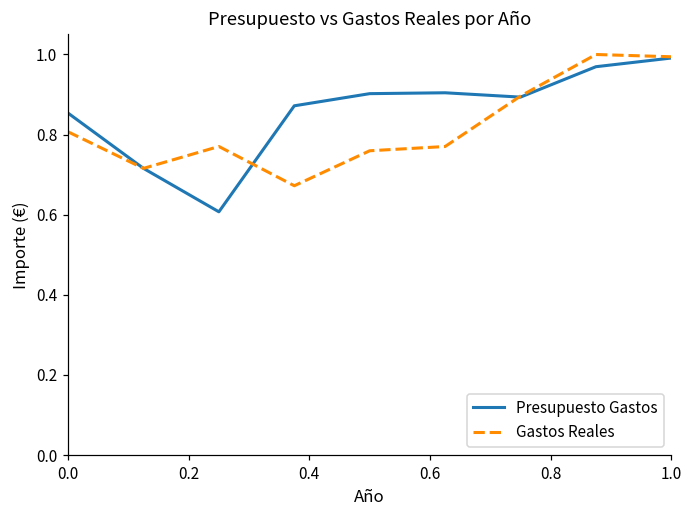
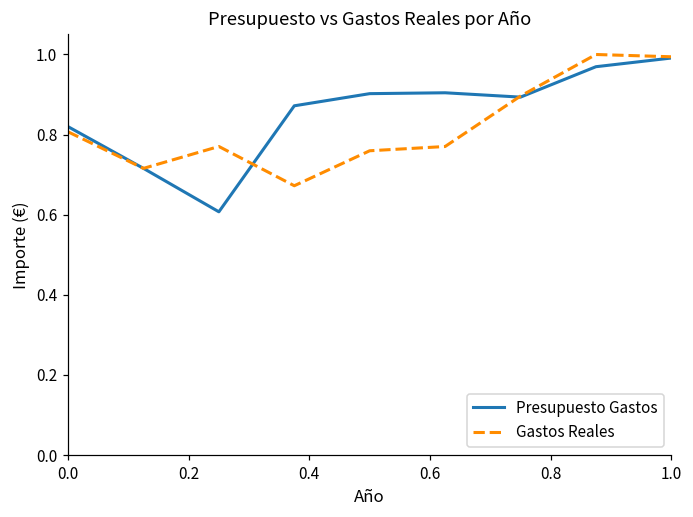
Presupuesto Gastos, 0.0: 0.85 -> 0.82
